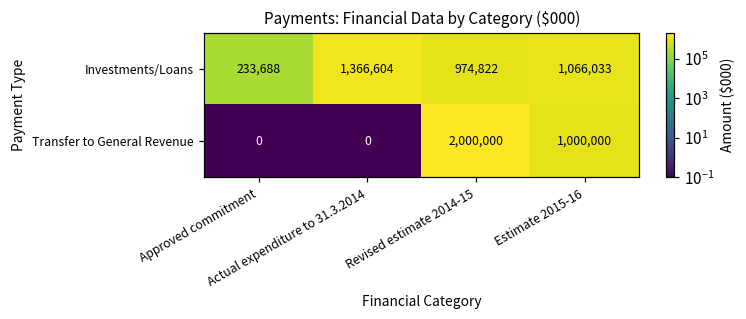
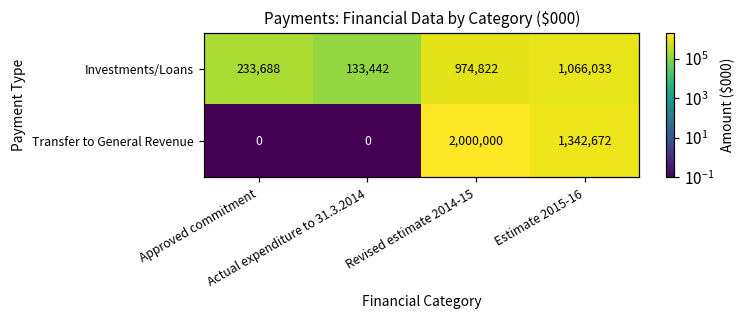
Investments/Loans, Actual expenditure to 31.3.2014: 1,366,604 -> 133,442
Transfer to General Revenue, Estimate 2015-16: 1,000,000 -> 1,342,672
